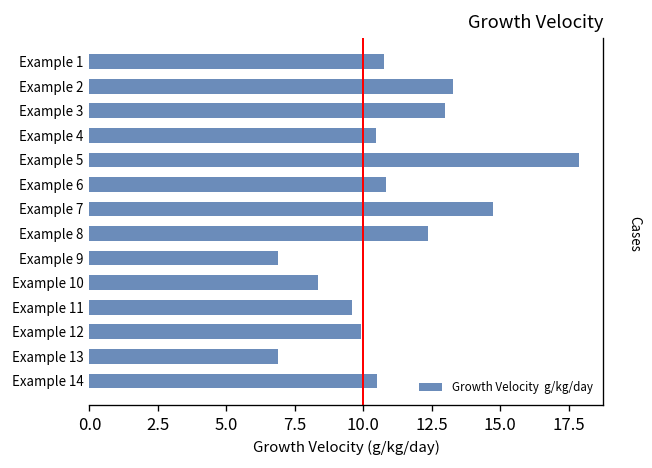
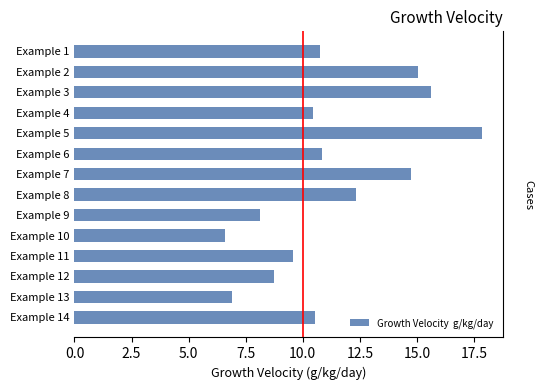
Example 2: 13.3 -> 15.0
Example 3: 13.0 -> 15.6
Example 9: 6.9 -> 8.1
Example 10: 8.4 -> 6.6
Example 12: 9.9 -> 8.8
